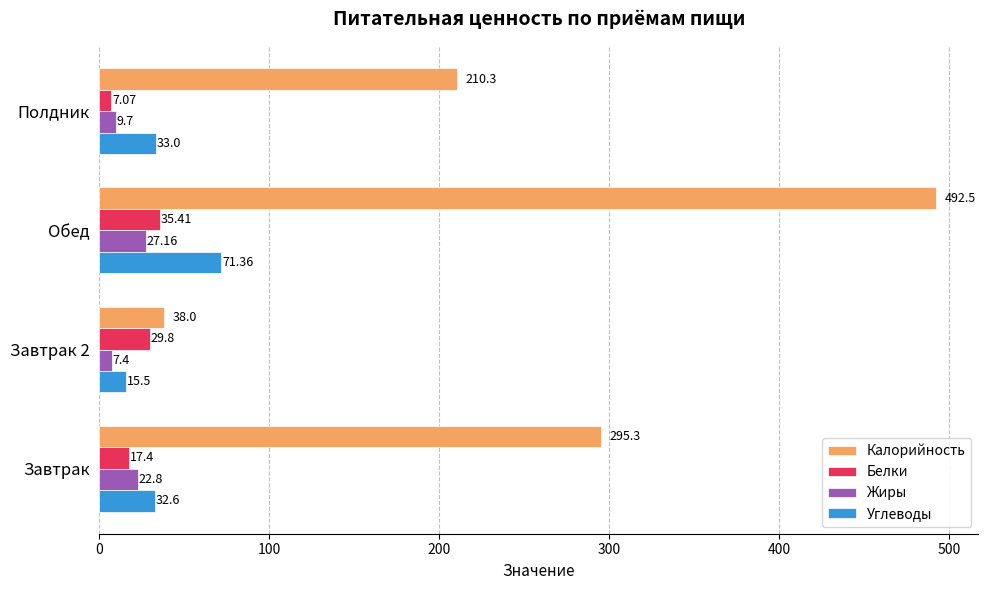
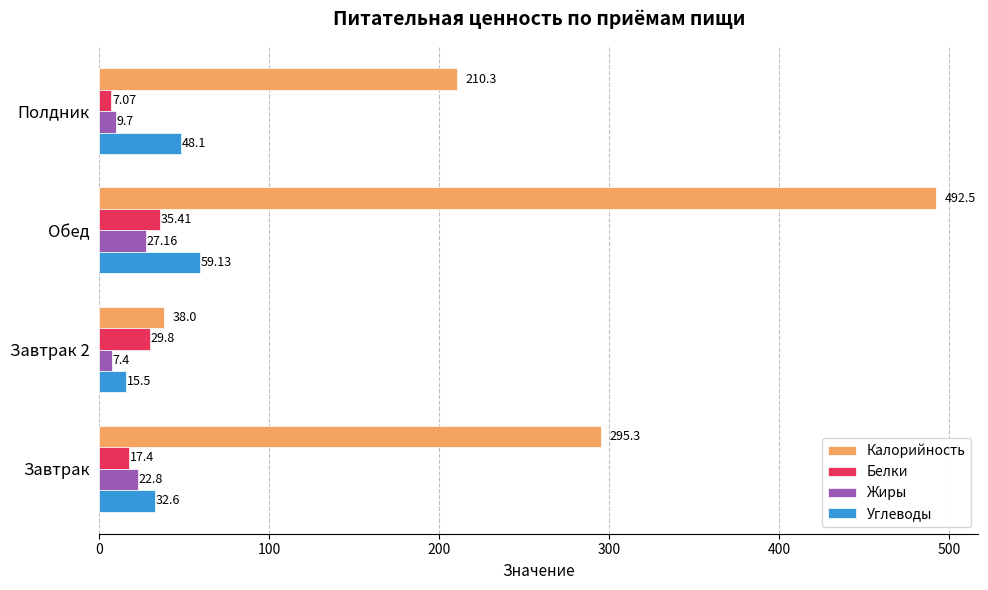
Углеводы, Полдник: 33.0 -> 48.1
Углеводы, Обед: 71.36 -> 59.13
